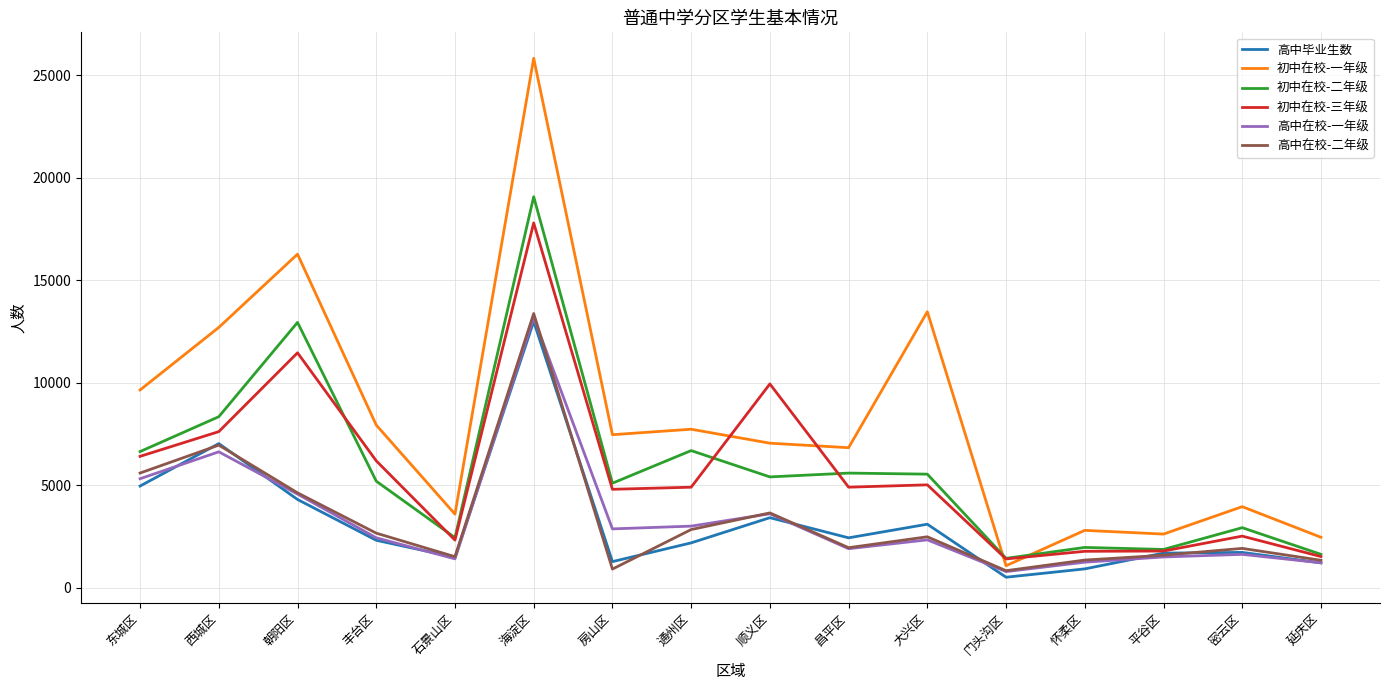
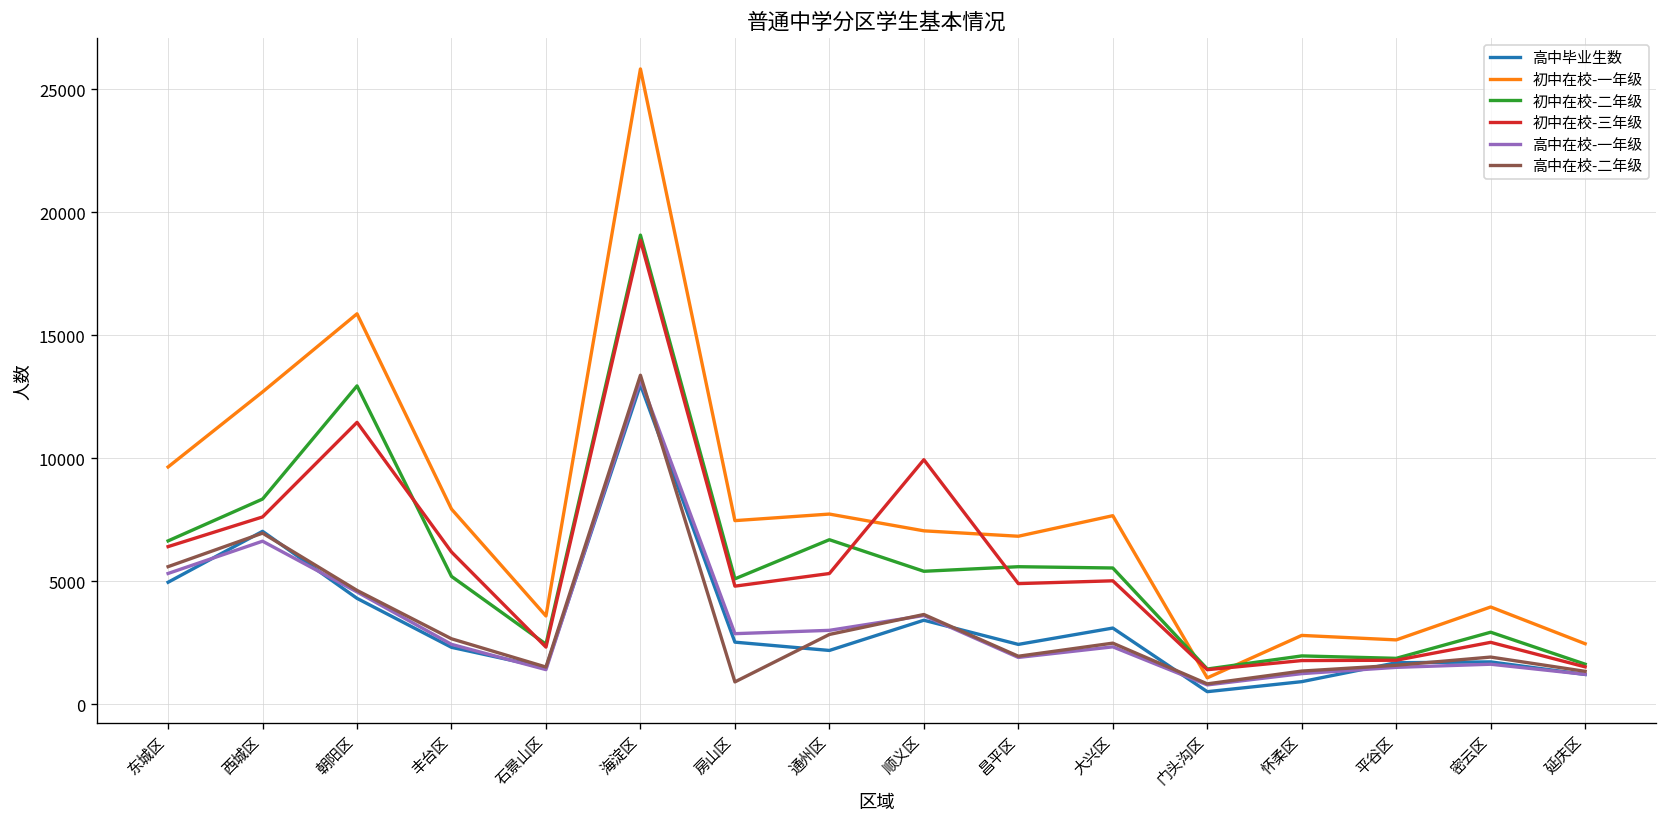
初中在校-一年级, 朝阳区: 16300 -> 15900
初中在校-三年级, 海淀区: 17800 -> 18900
高中毕业生数, 房山区: 1300 -> 2500
初中在校-三年级, 通州区: 4900 -> 5300
初中在校-一年级, 大兴区: 13500 -> 7700
